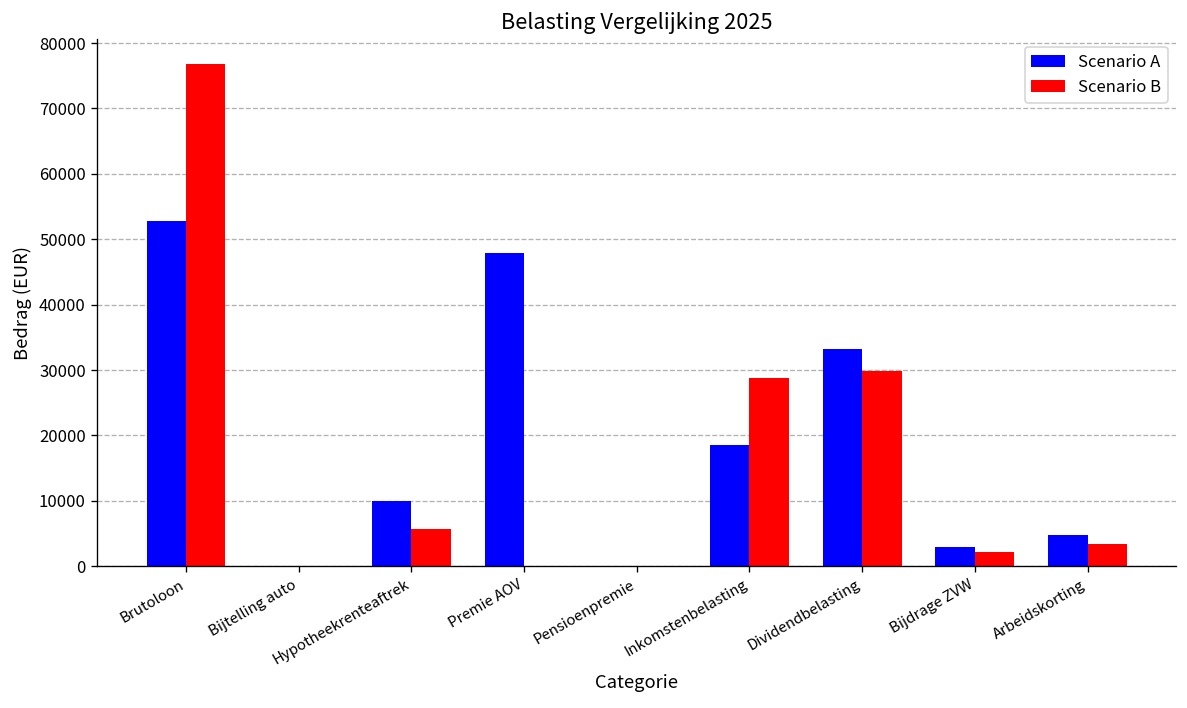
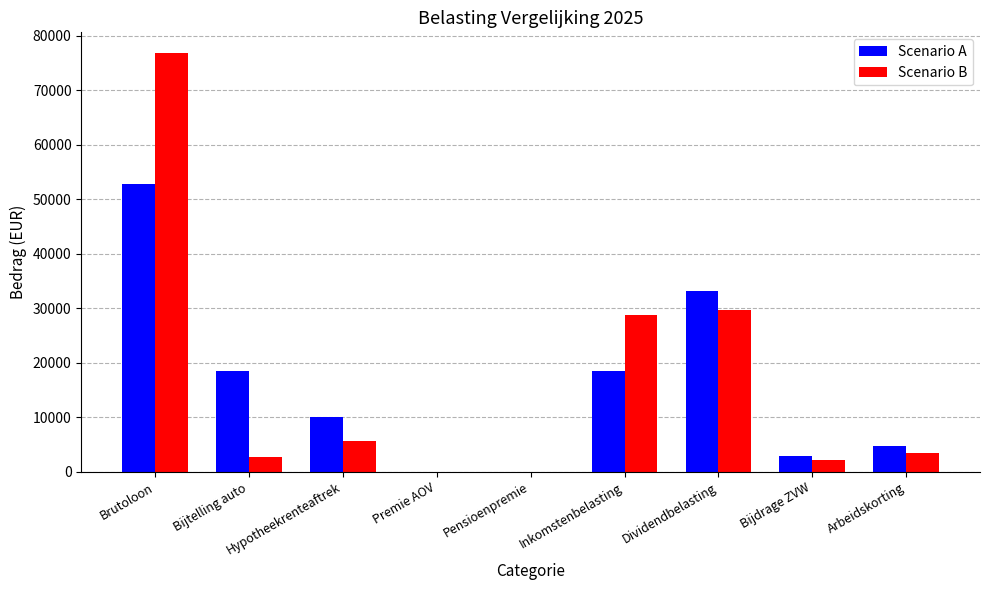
Scenario A, Bijtelling auto: 0 -> 19000
Scenario B, Bijtelling auto: 0 -> 3000
Scenario A, Premie AOV: 48000 -> 0
